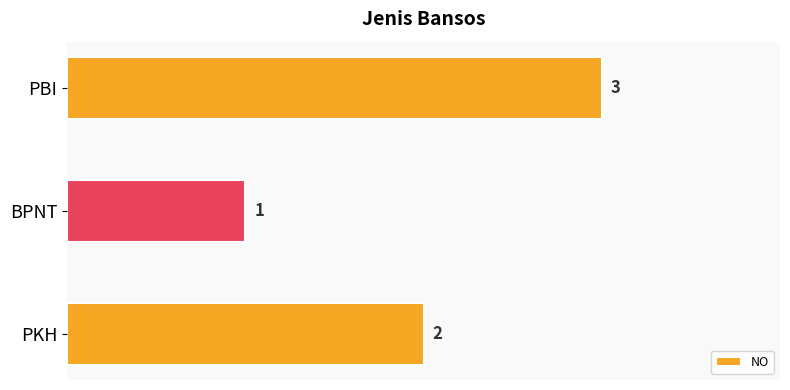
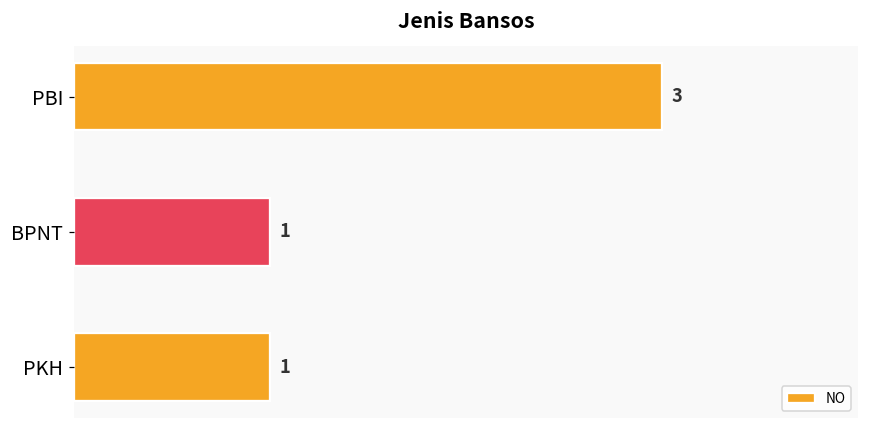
PKH: 2 -> 1
